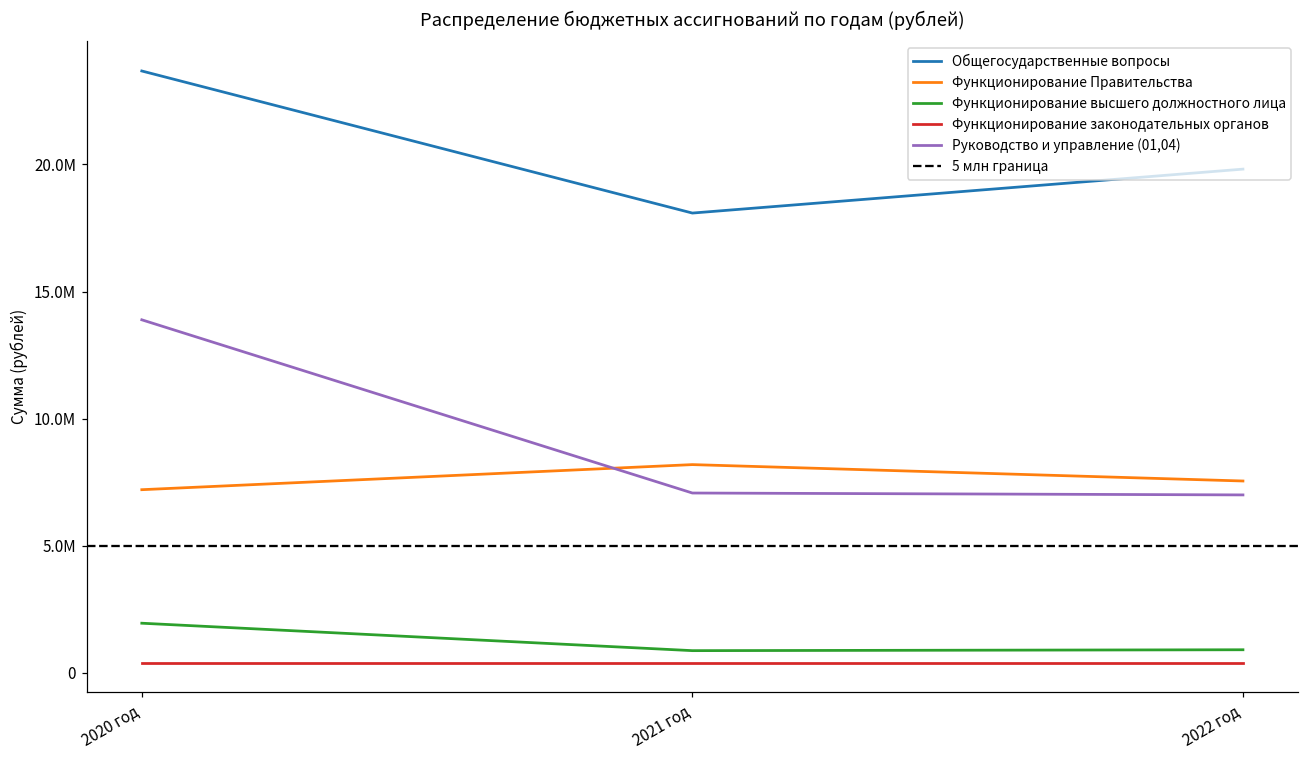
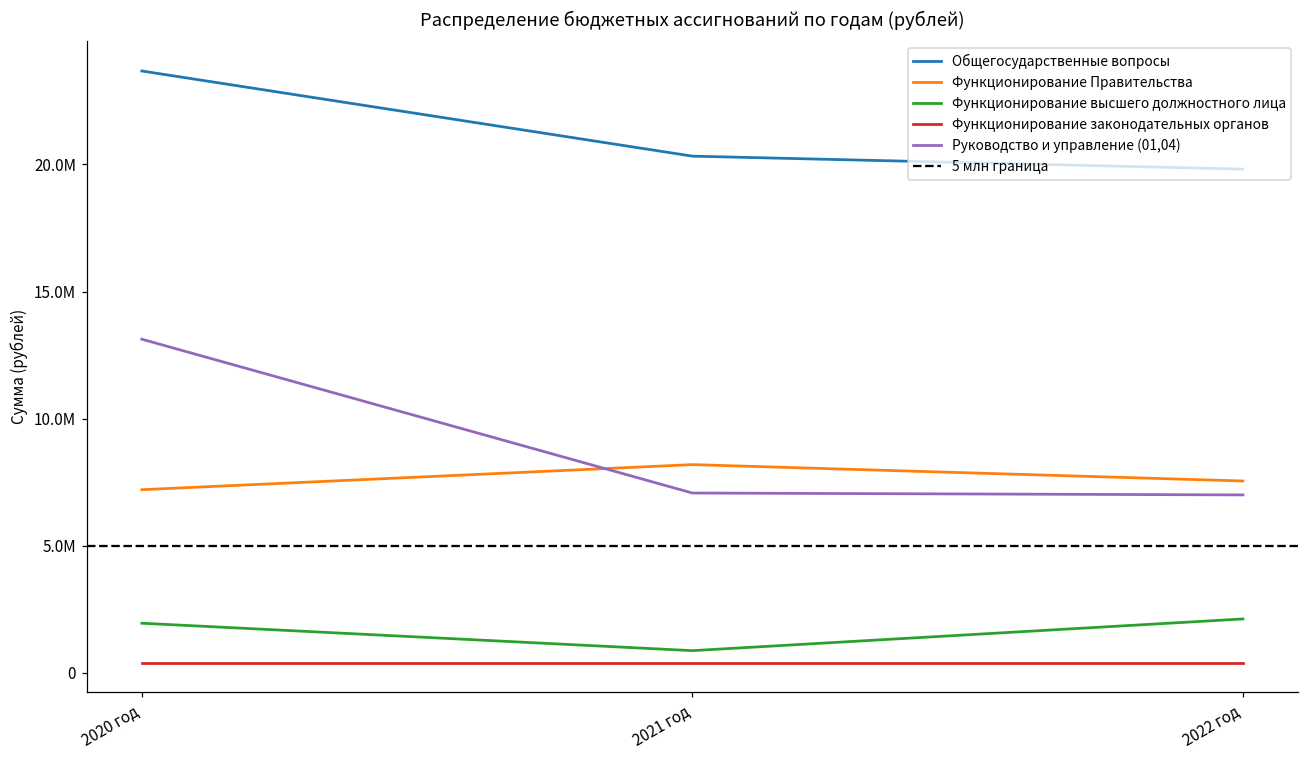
Руководство и управление (01,04), 2020 год: 13.9М -> 13.1М
Общегосударственные вопросы, 2021 год: 18.1М -> 20.3М
Функционирование высшего должностного лица, 2022 год: 0.9М -> 2.1М
